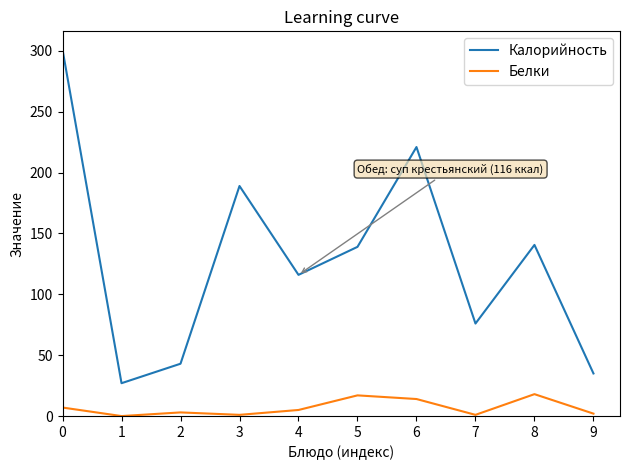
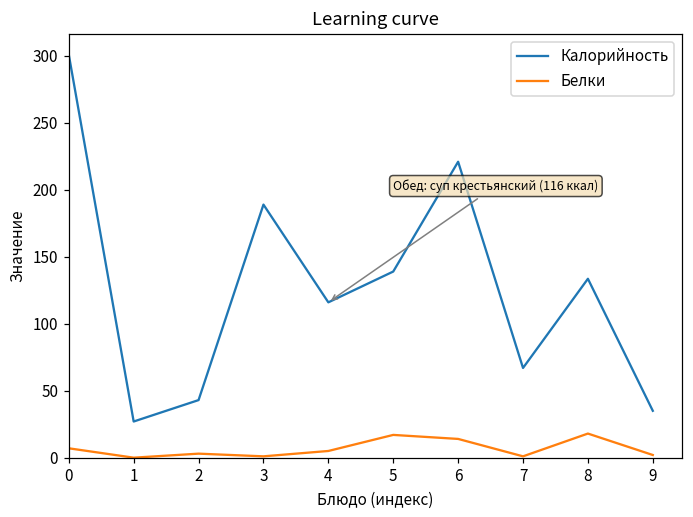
Калорийность, 7: 76 -> 67
Калорийность, 8: 141 -> 134
